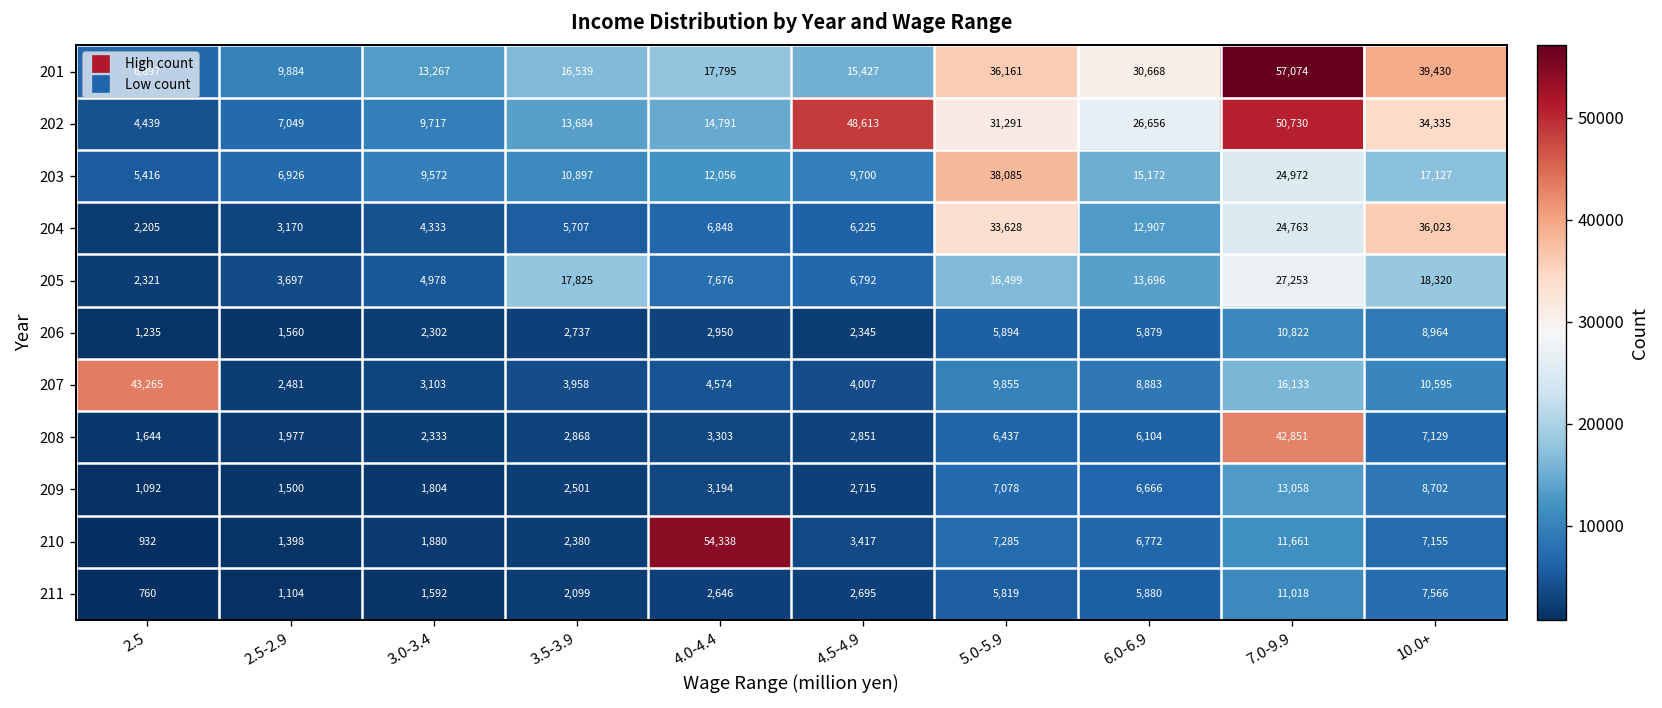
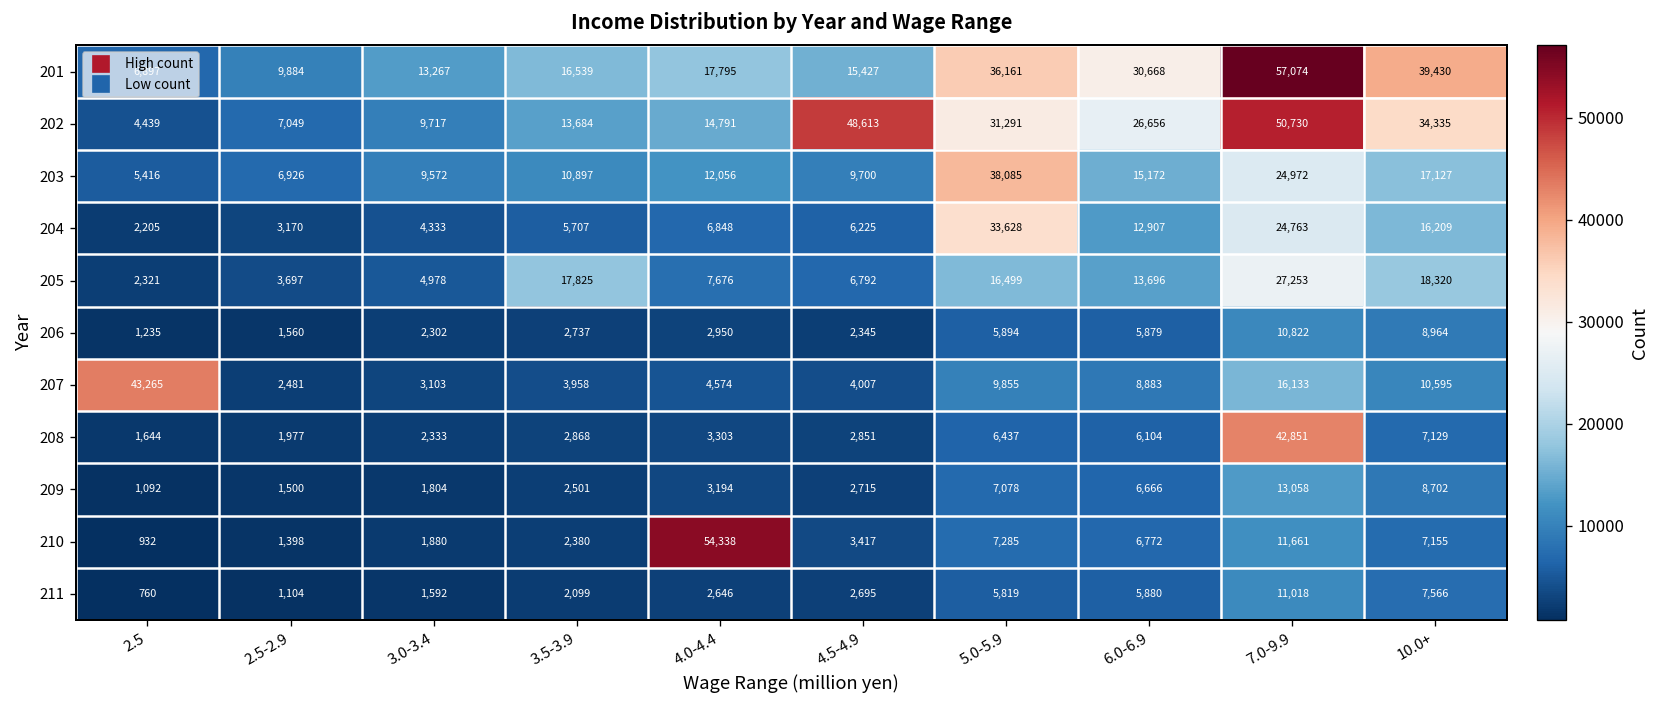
204, 10.0+: 36,023 -> 16,209
